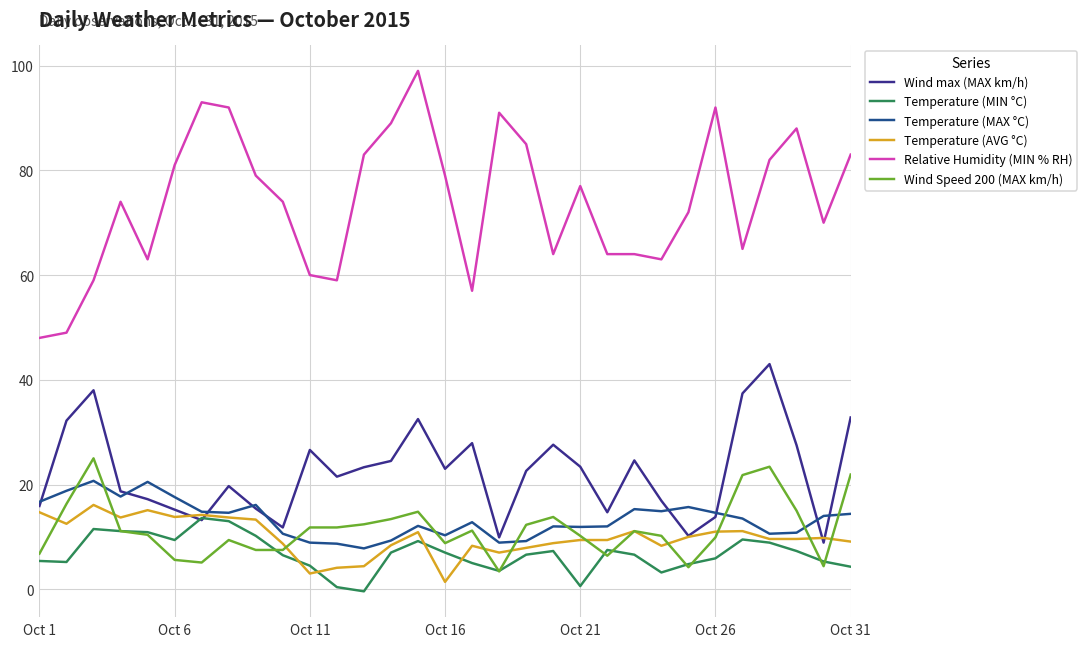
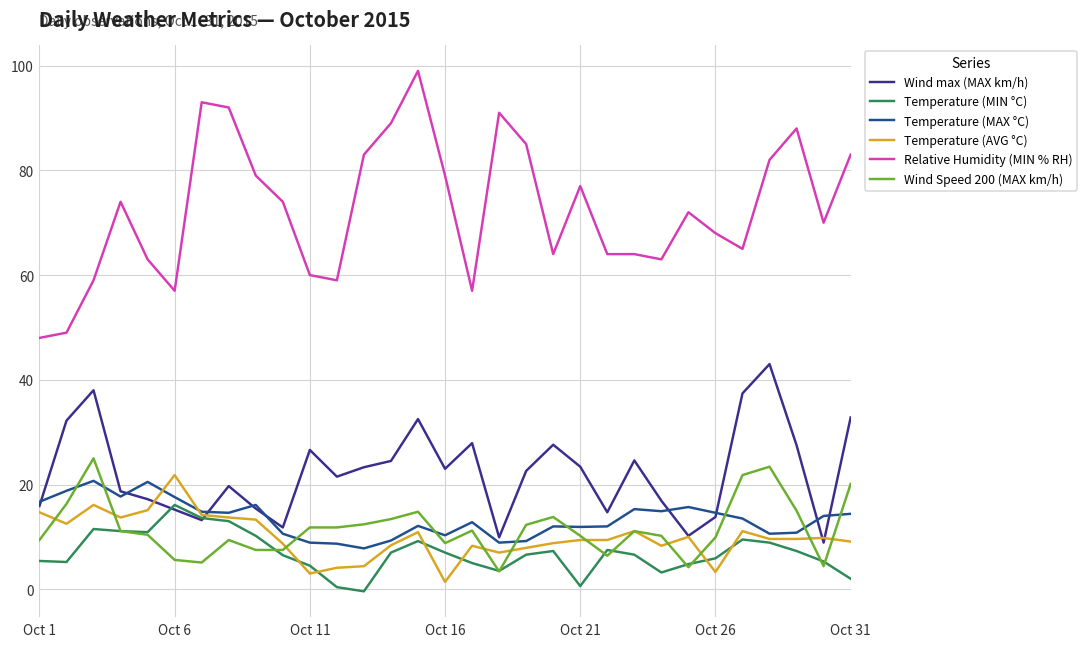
Wind Speed 200 (MAX km/h), Oct 1: 7 -> 9
Temperature (MIN °C), Oct 6: 9 -> 16
Temperature (AVG °C), Oct 6: 14 -> 22
Relative Humidity (MIN % RH), Oct 6: 81 -> 57
Temperature (AVG °C), Oct 26: 11 -> 3
Relative Humidity (MIN % RH), Oct 26: 92 -> 68
Temperature (MIN °C), Oct 31: 4 -> 2
Wind Speed 200 (MAX km/h), Oct 31: 22 -> 20
